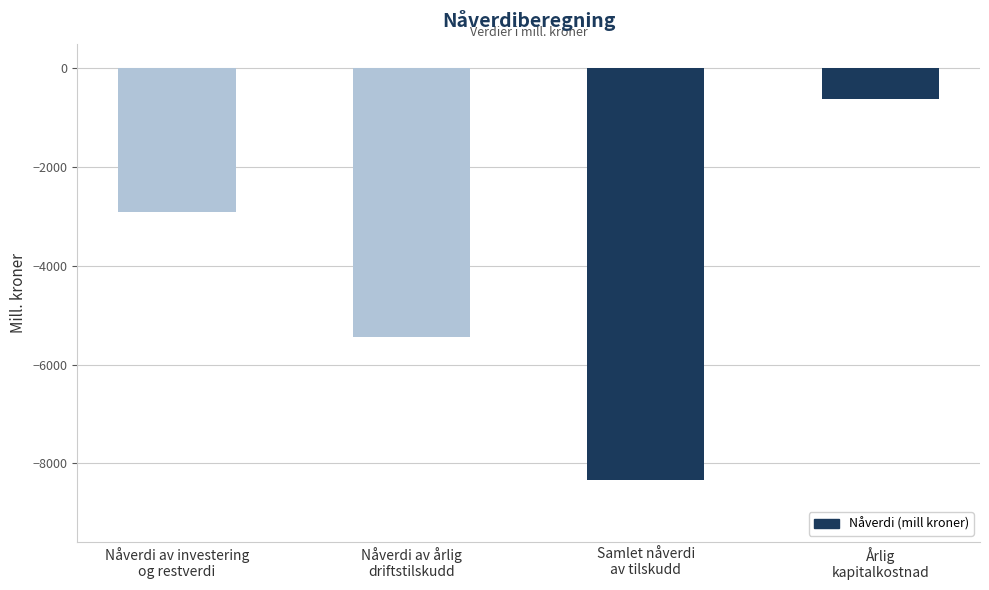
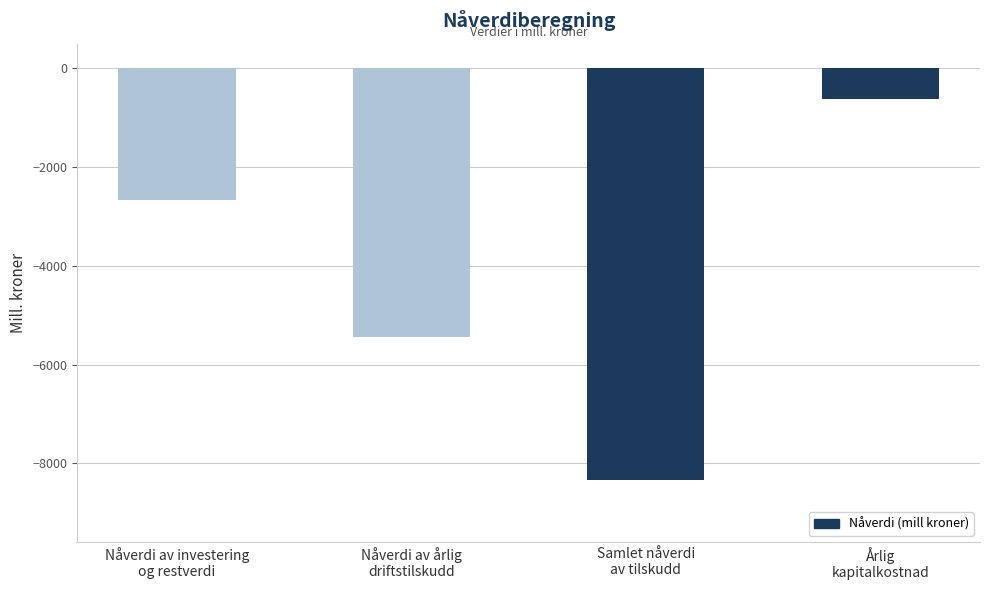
Nåverdi av investering og restverdi: -2900 -> -2700
